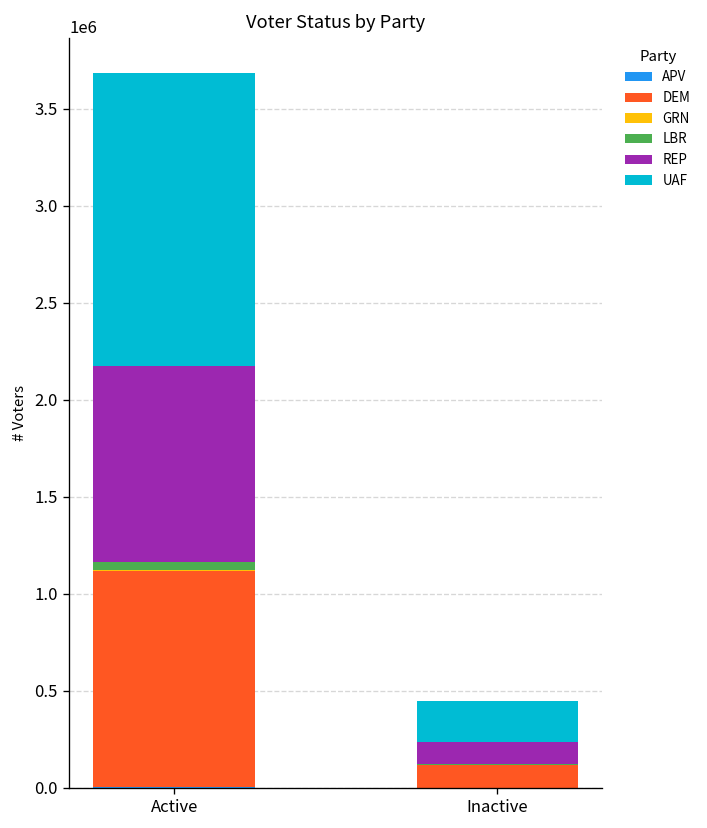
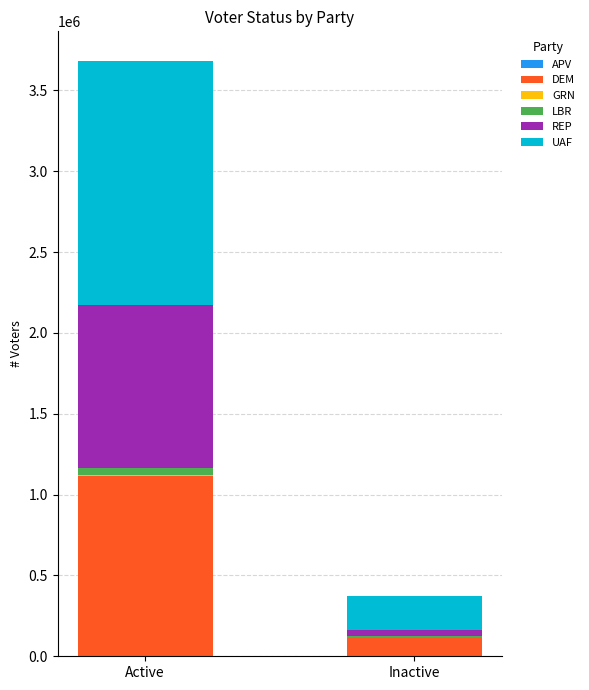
REP, Inactive: 110000 -> 40000
